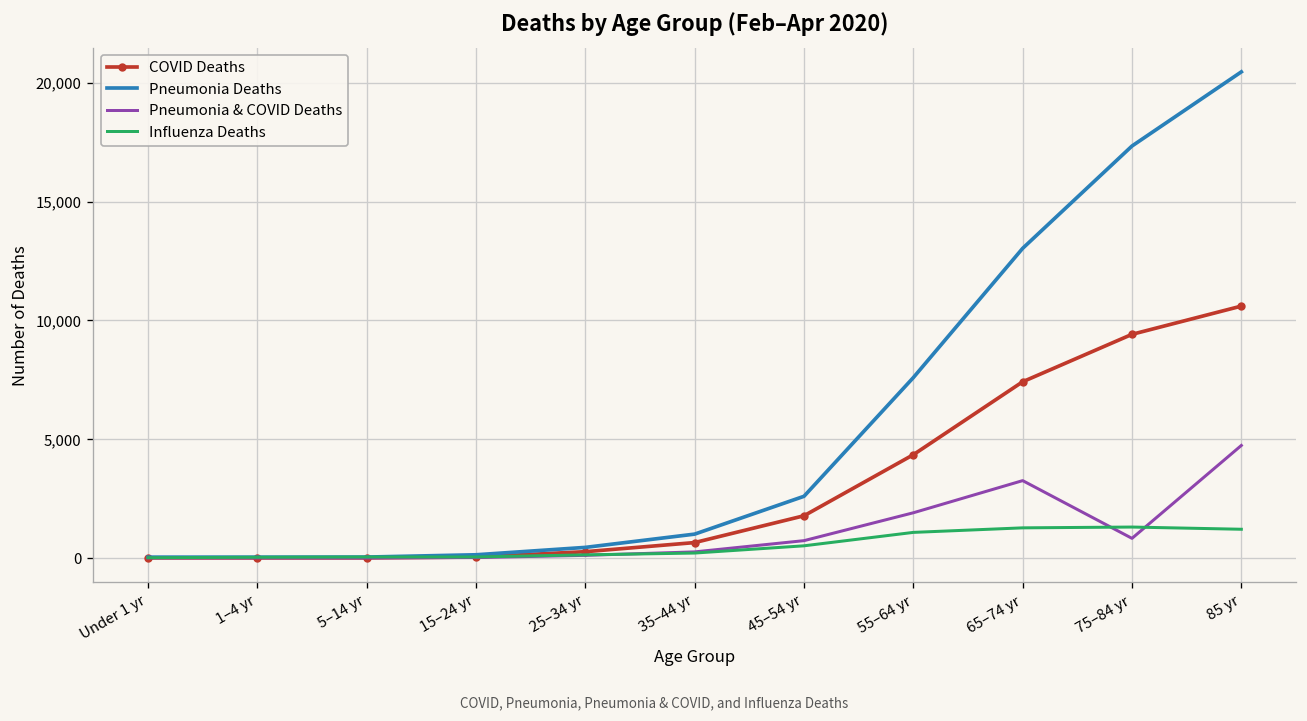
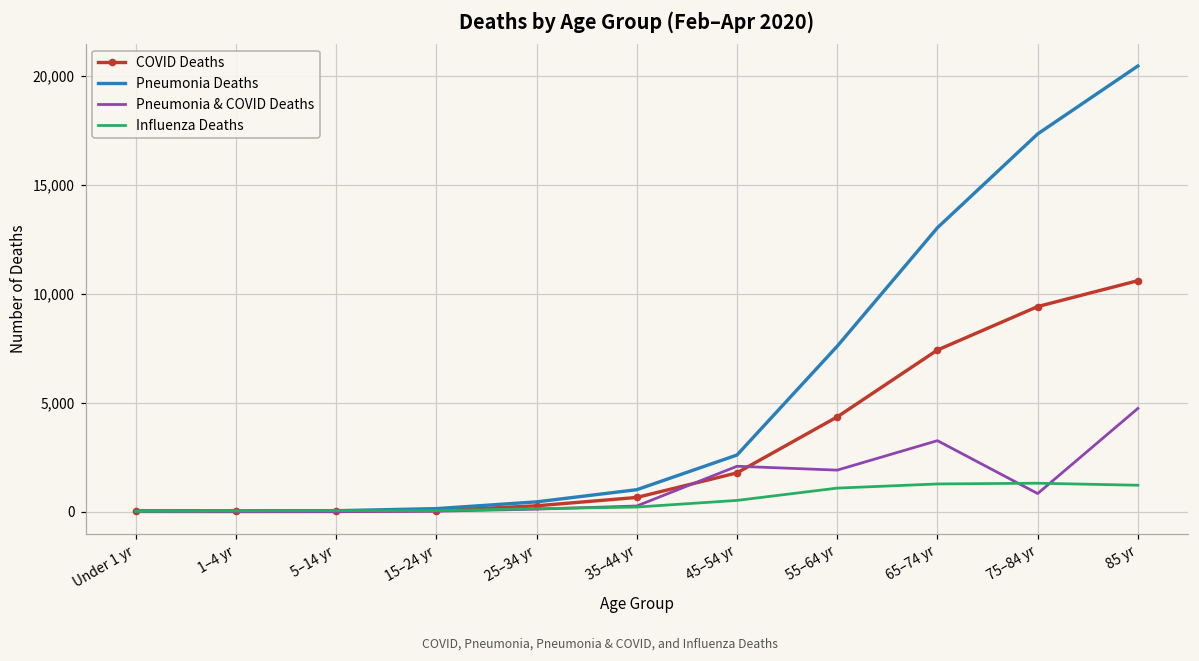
Pneumonia & COVID Deaths, 45–54 yr: 700 -> 2,100
